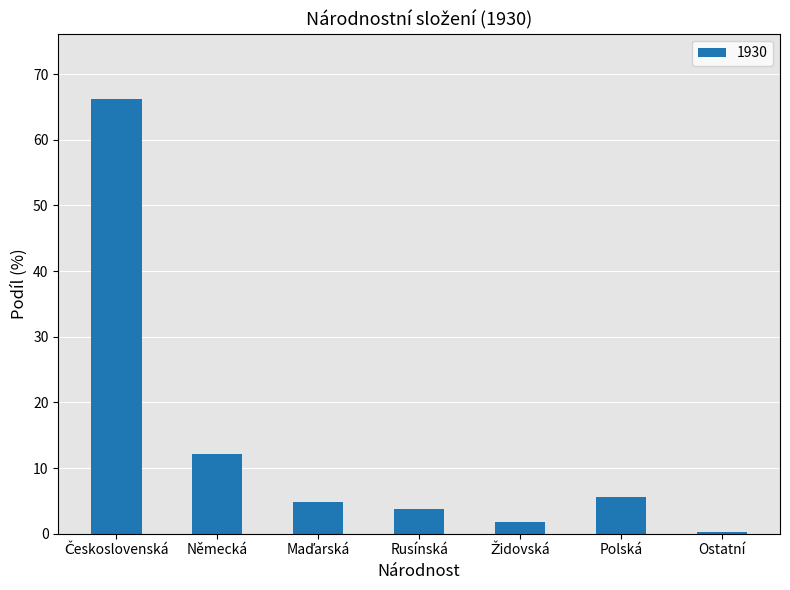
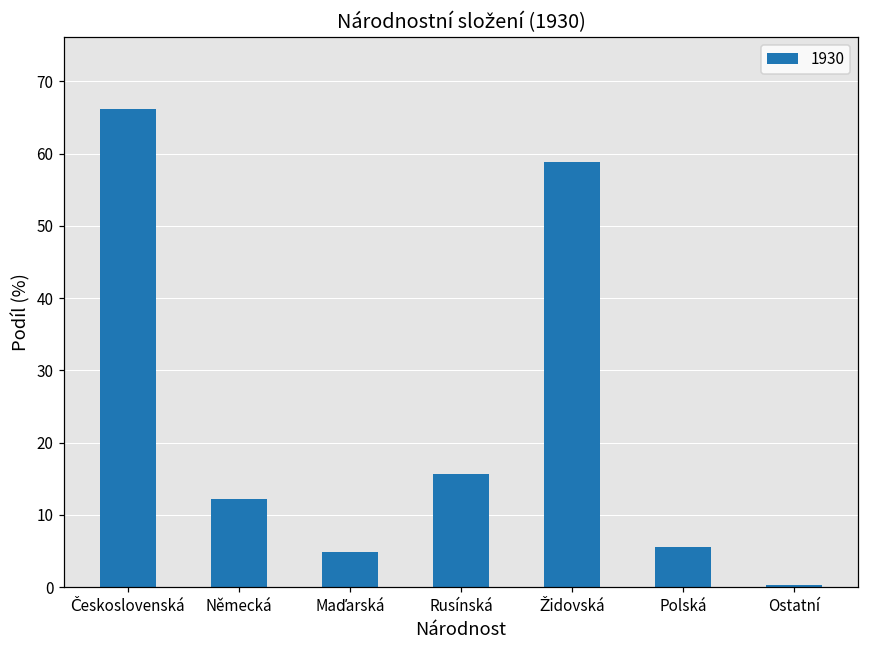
Rusínská: 4 -> 16
Židovská: 2 -> 59
